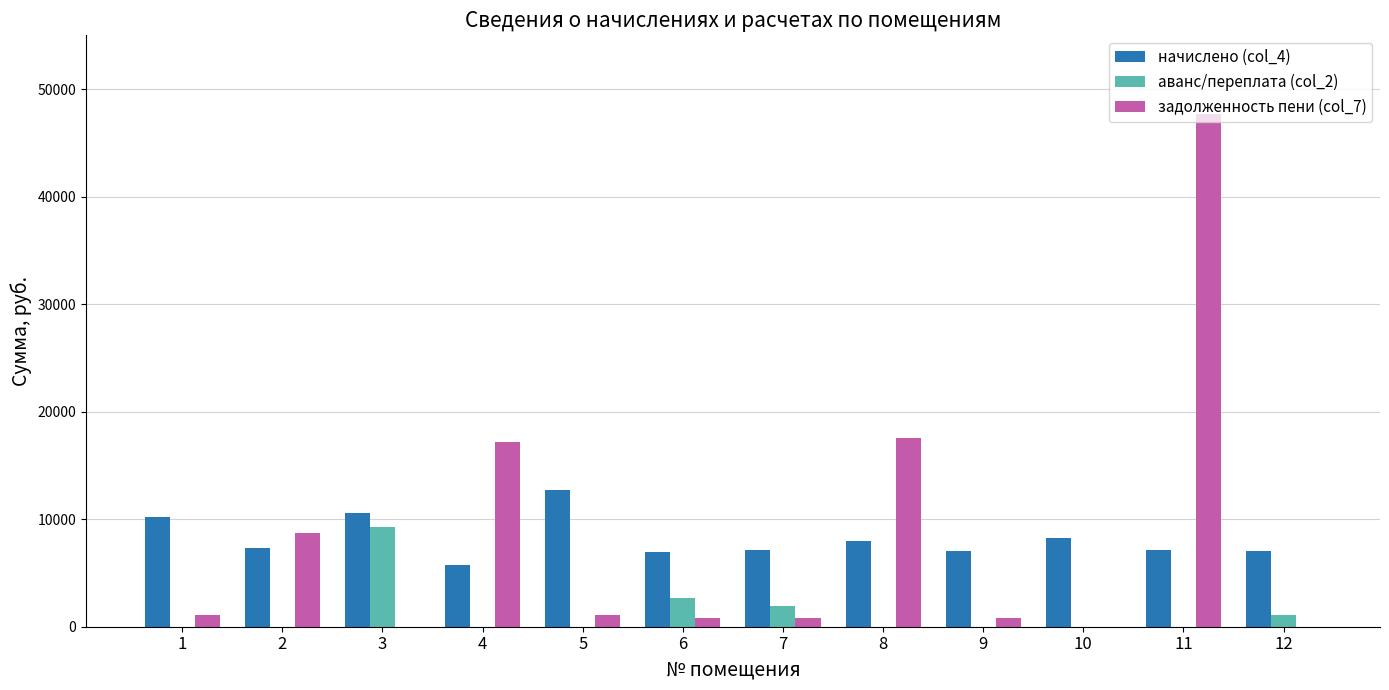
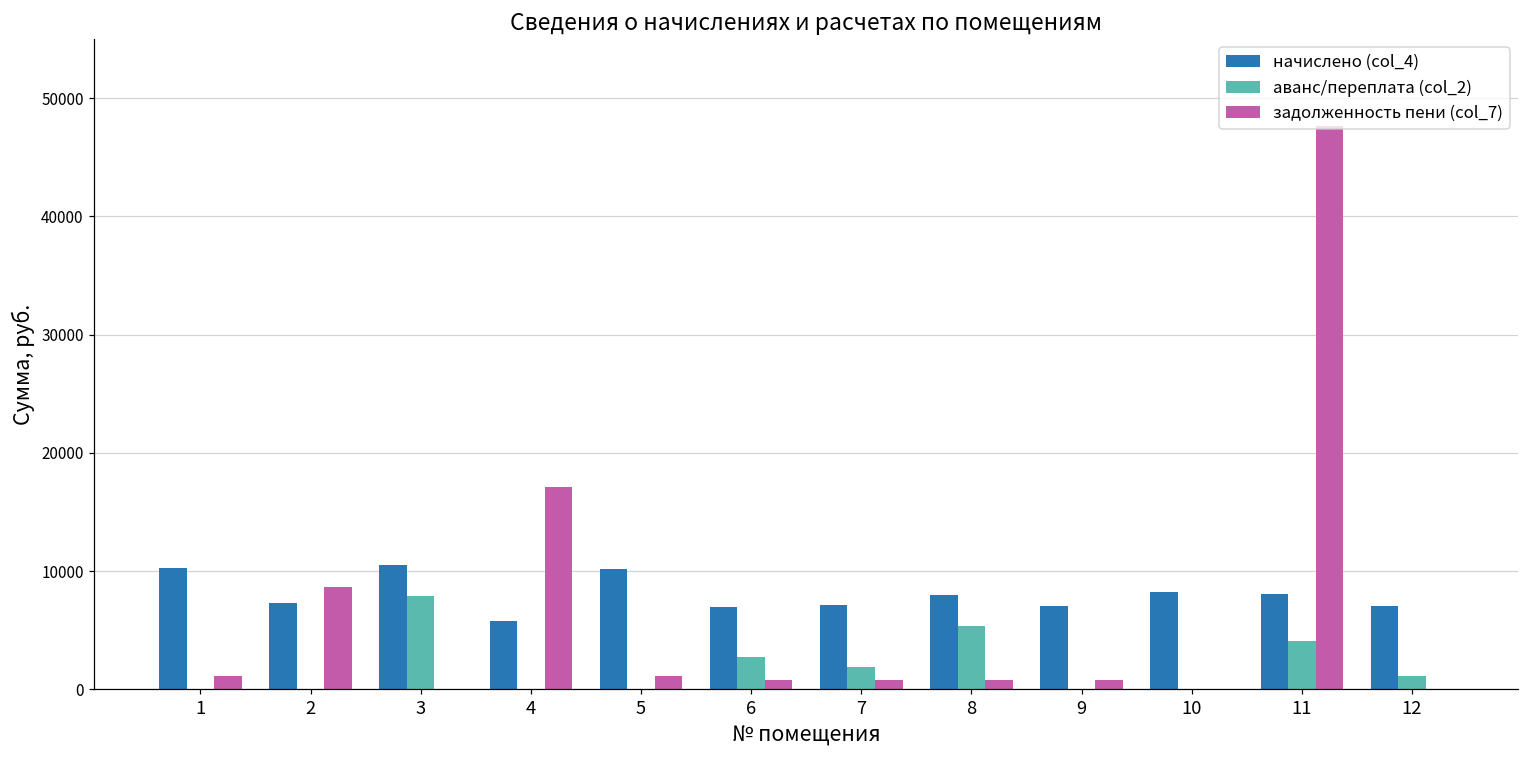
аванс/переплата (col_2), 3: 9200 -> 7900
начислено (col_4), 5: 12700 -> 10200
аванс/переплата (col_2), 8: 0 -> 5400
задолженность пени (col_7), 8: 17500 -> 800
начислено (col_4), 11: 7200 -> 8100
аванс/переплата (col_2), 11: 0 -> 4100
